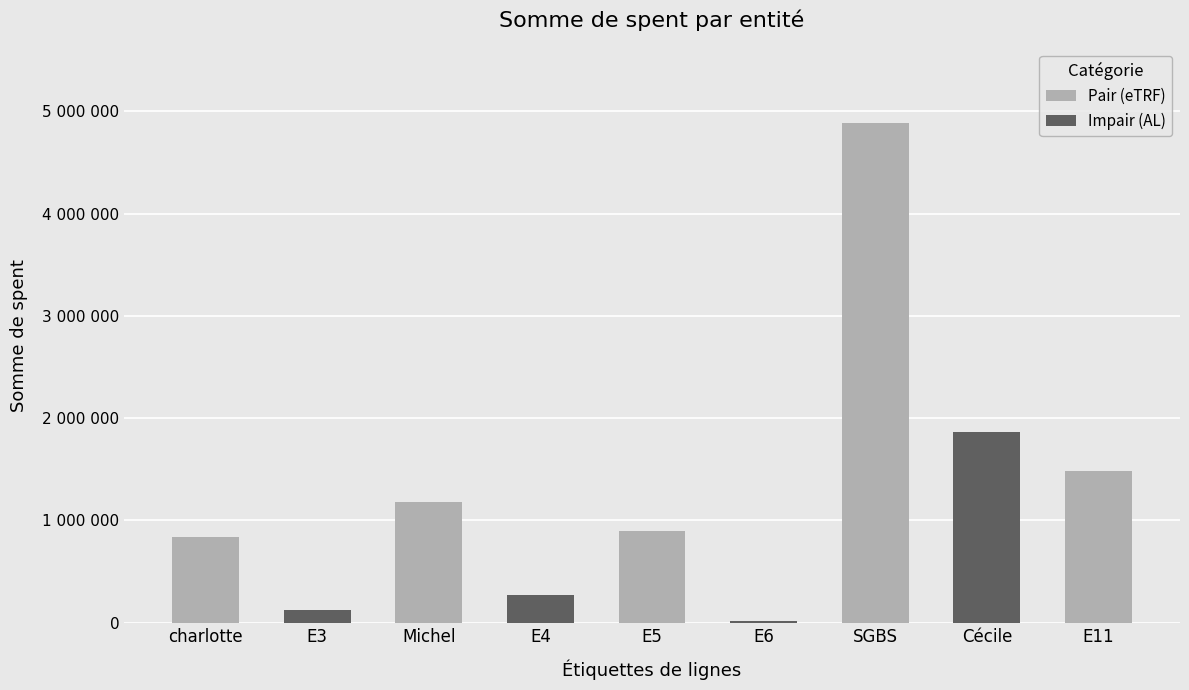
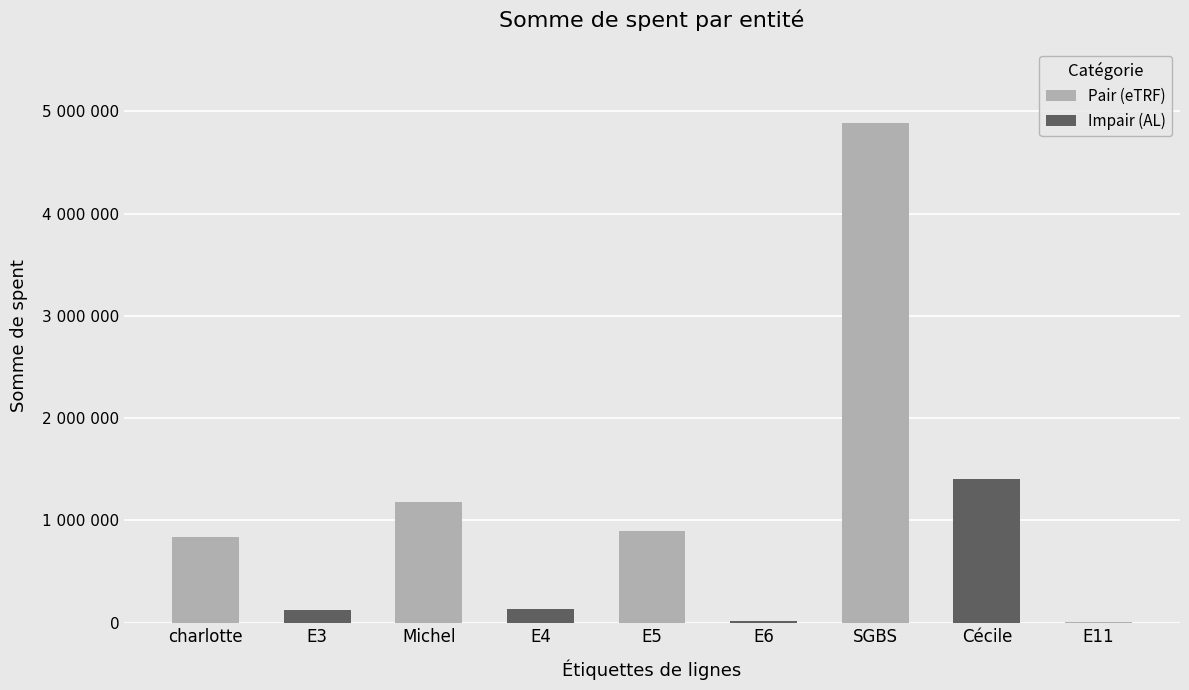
E4: 270000 -> 130000
Cécile: 1870000 -> 1410000
E11: 1490000 -> 0
